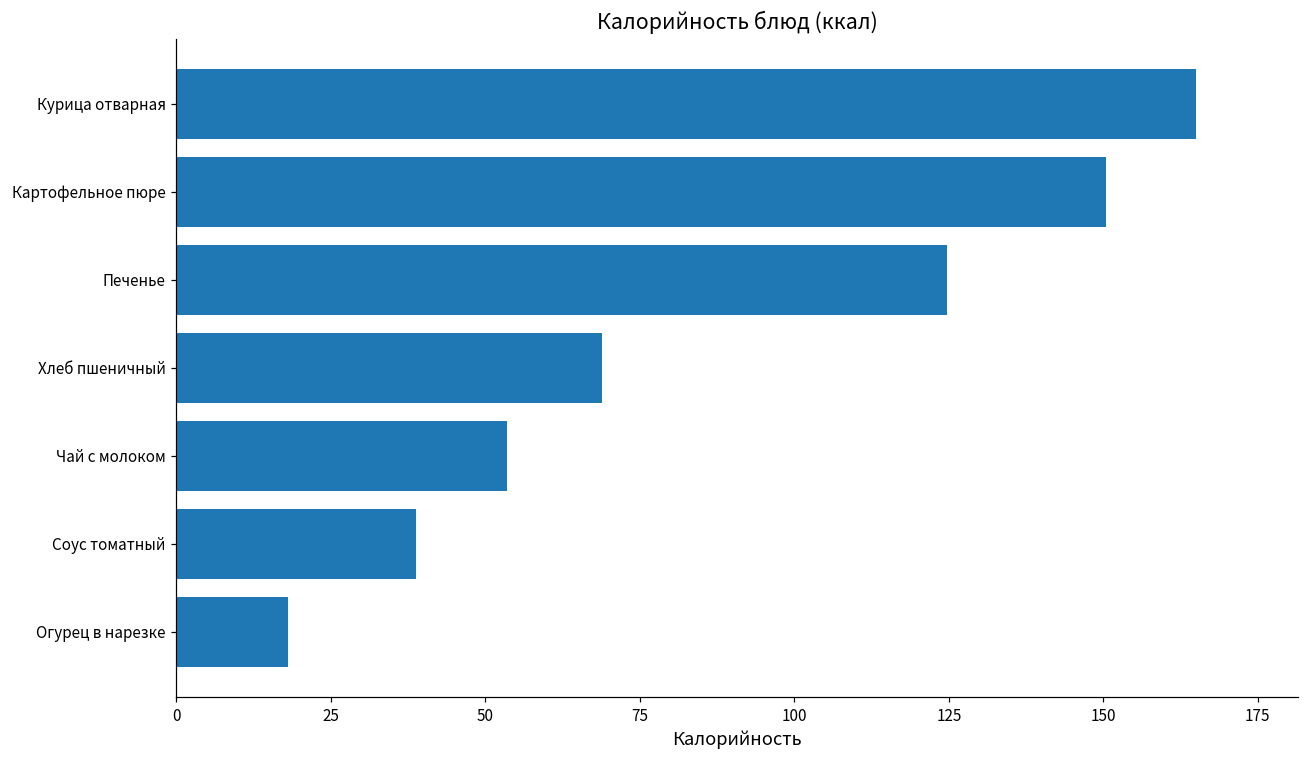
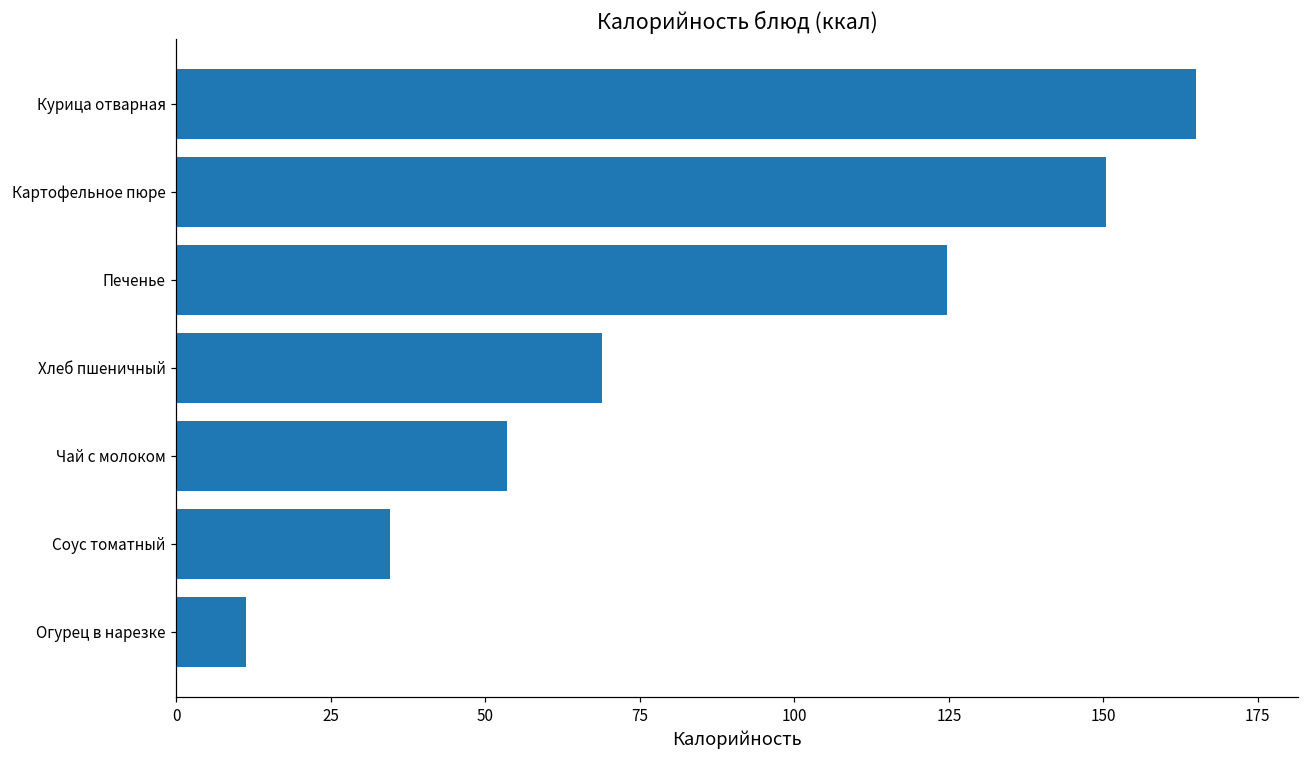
Соус томатный: 39 -> 35
Огурец в нарезке: 18 -> 11
